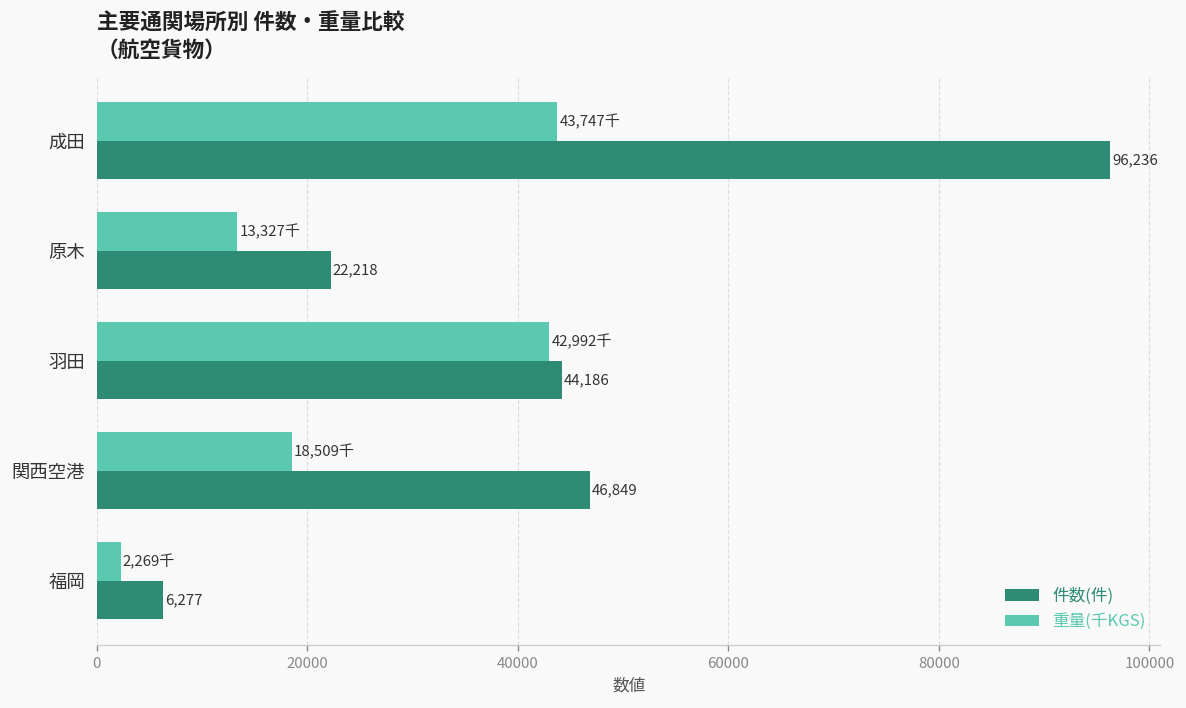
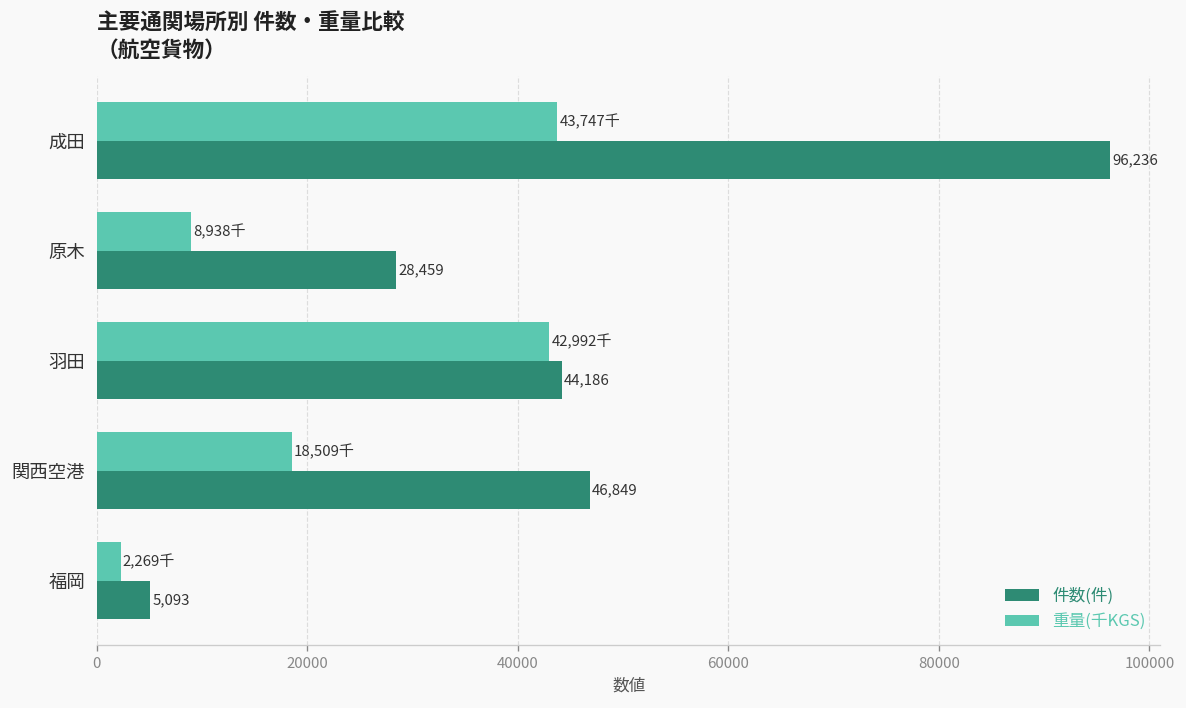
重量(千KGS), 原木: 13,327千 -> 8,938千
件数(件), 原木: 22,218 -> 28,459
件数(件), 福岡: 6,277 -> 5,093
